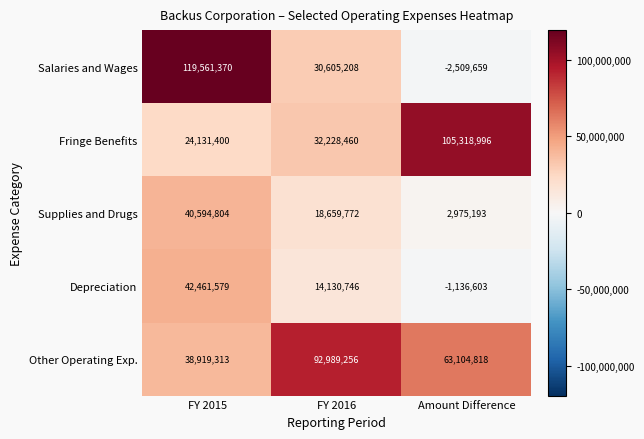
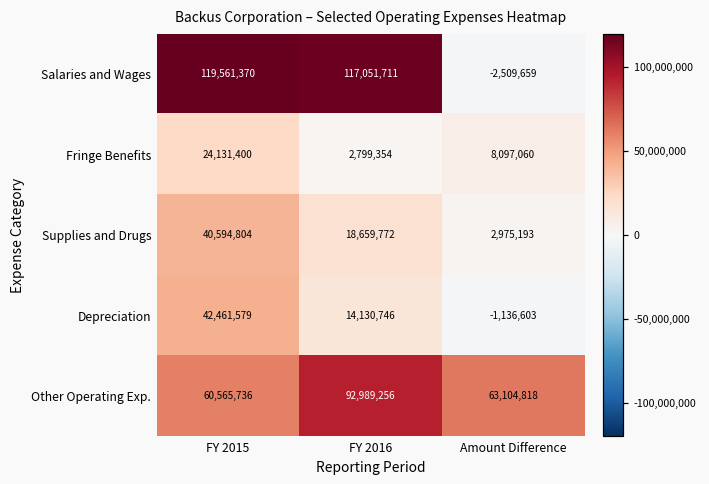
Salaries and Wages, FY 2016: 30,605,208 -> 117,051,711
Fringe Benefits, FY 2016: 32,228,460 -> 2,799,354
Fringe Benefits, Amount Difference: 105,318,996 -> 8,097,060
Other Operating Exp., FY 2015: 38,919,313 -> 60,565,736
